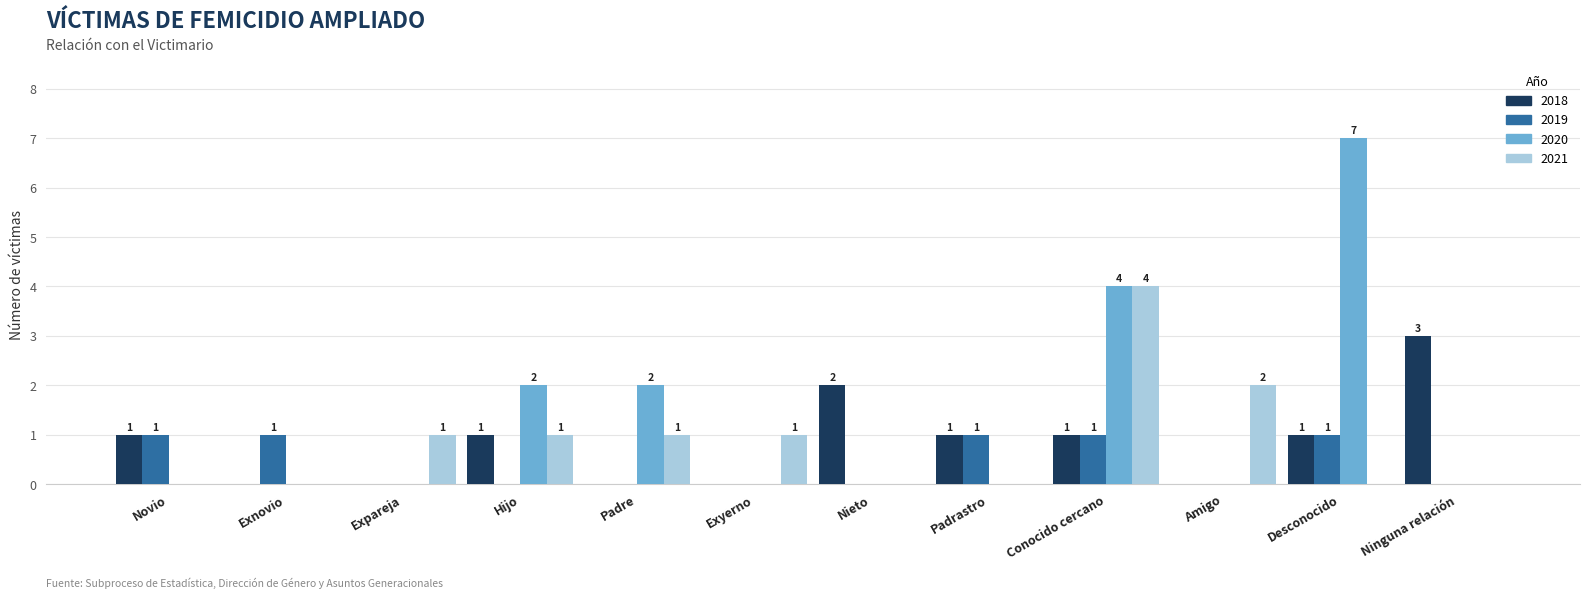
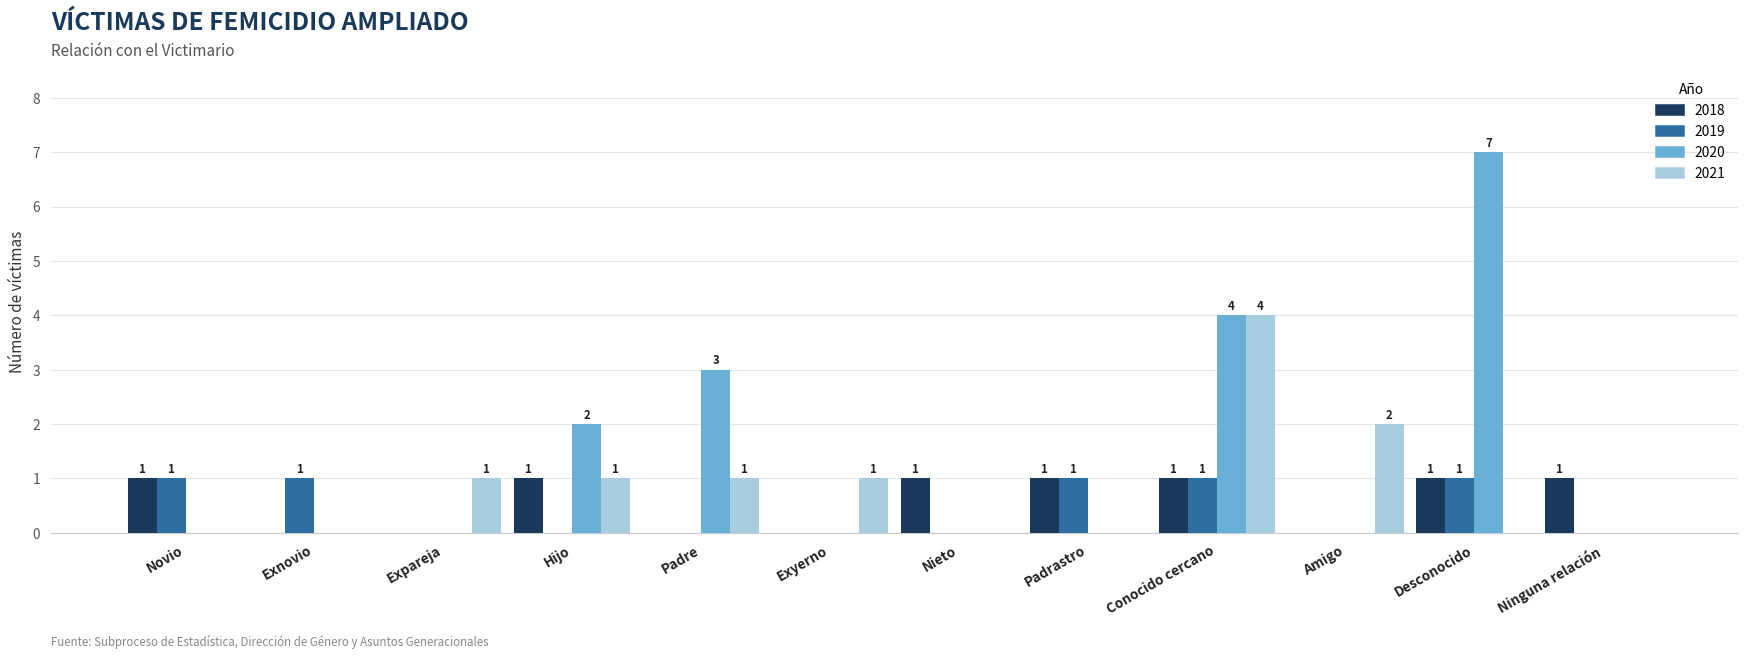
2020, Padre: 2 -> 3
2018, Nieto: 2 -> 1
2018, Ninguna relación: 3 -> 1
